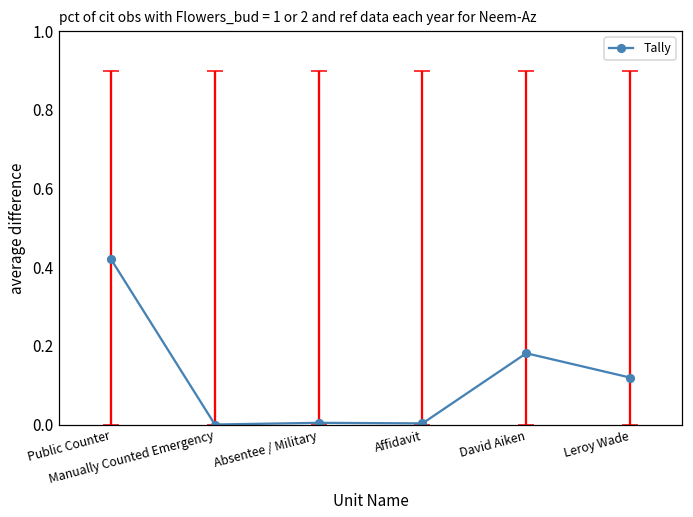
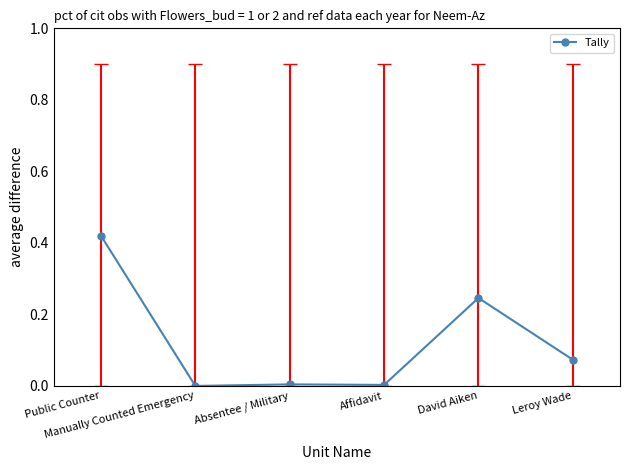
Tally, David Aiken: 0.18 -> 0.25
Tally, Leroy Wade: 0.12 -> 0.07
